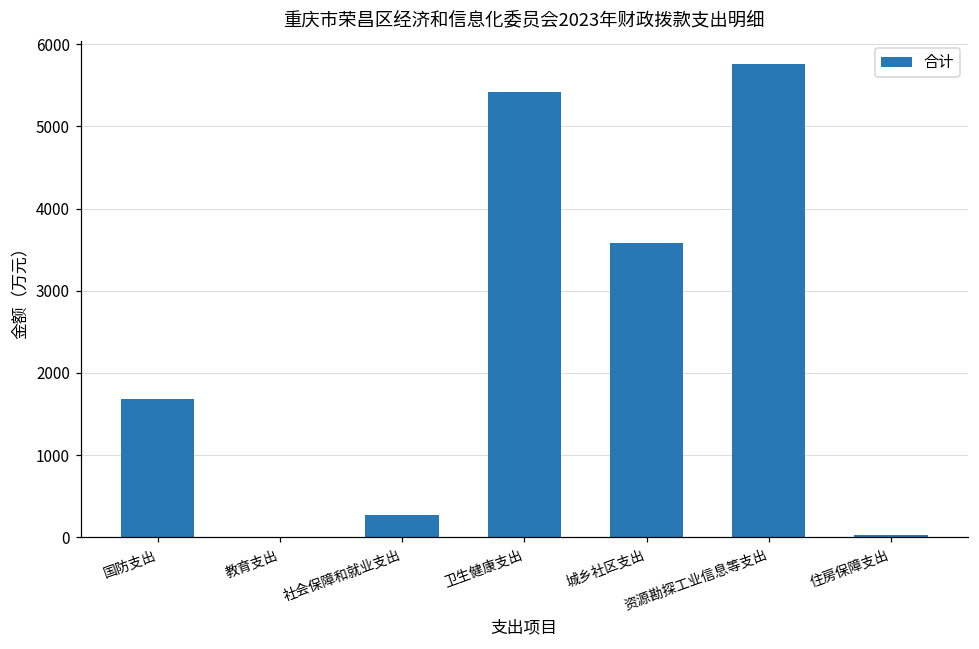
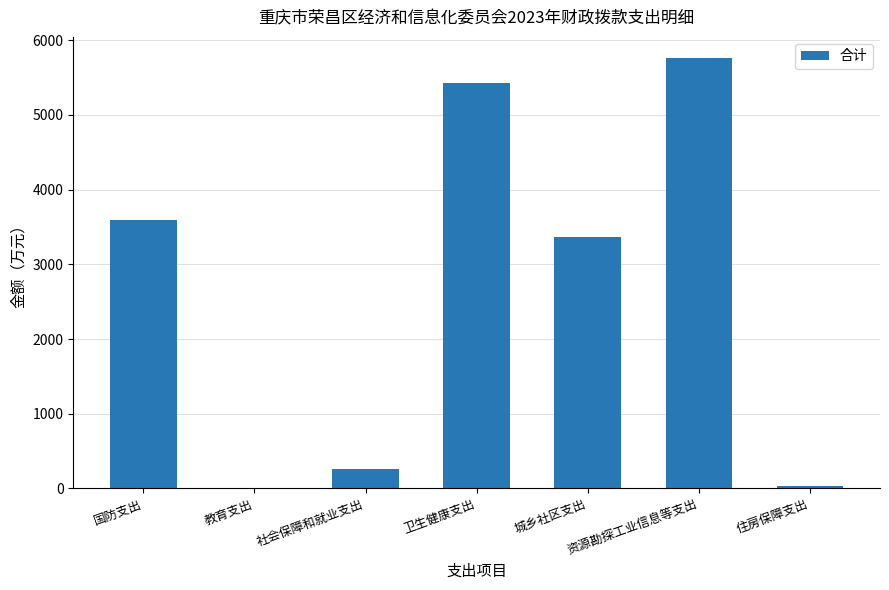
国防支出: 1700 -> 3600
城乡社区支出: 3600 -> 3400
